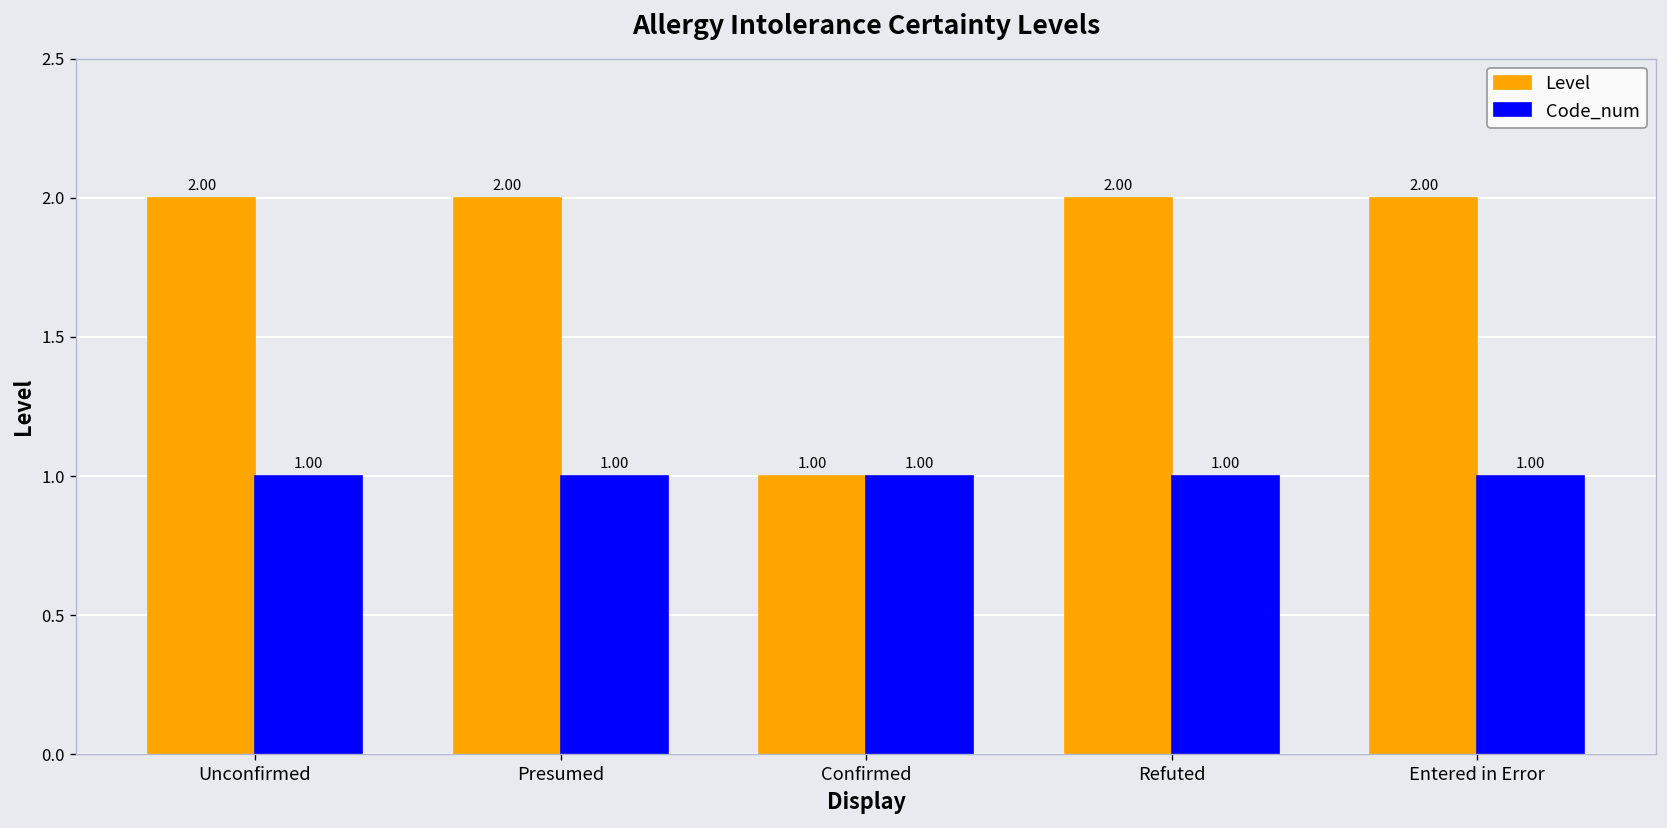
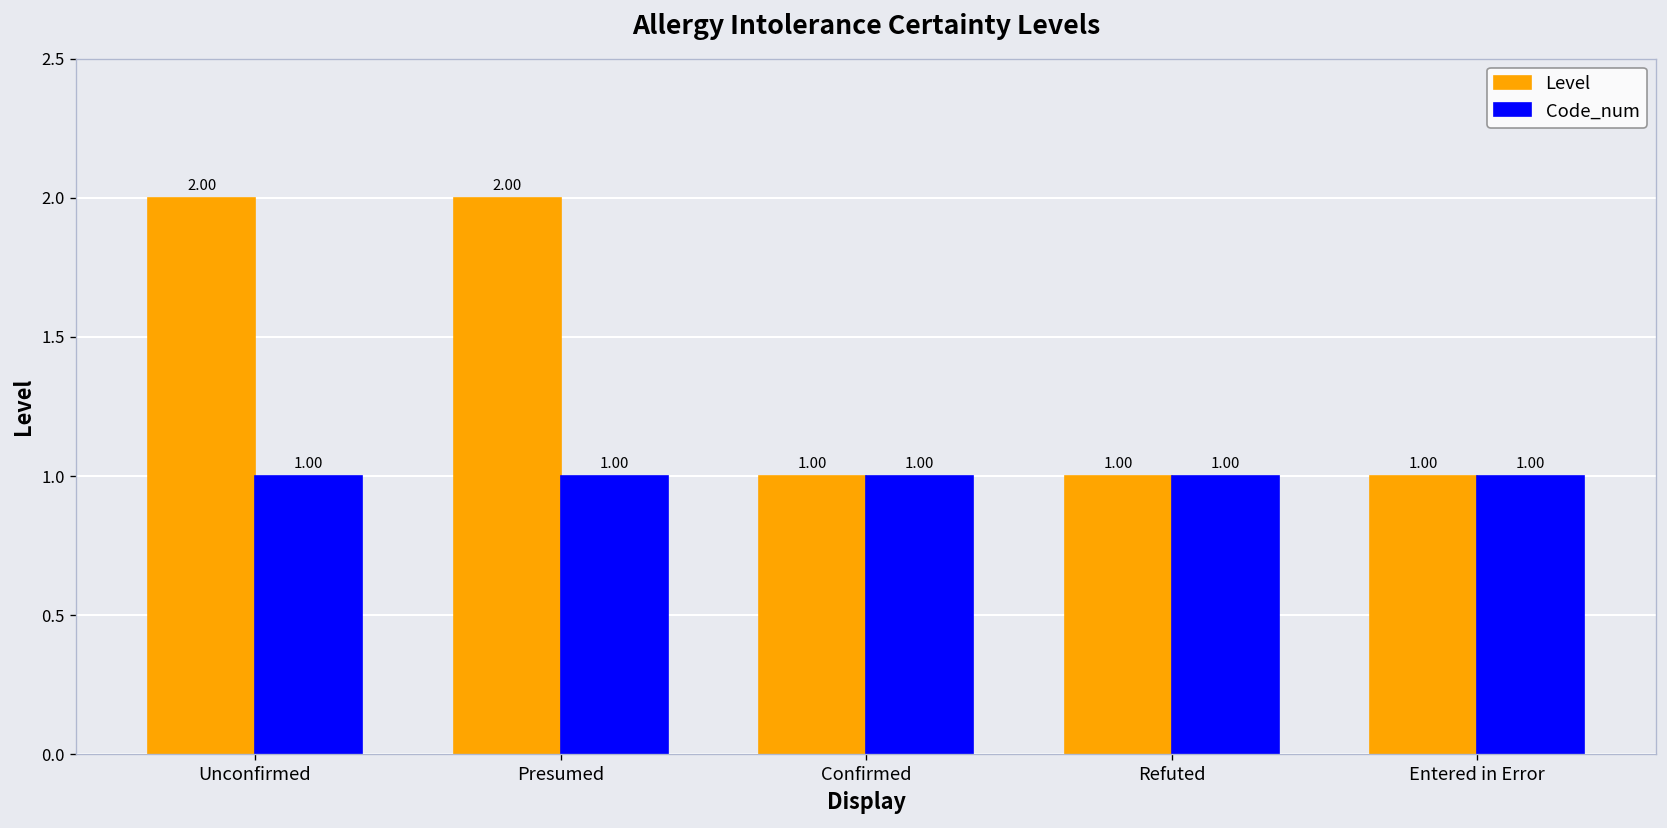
Level, Refuted: 2.00 -> 1.00
Level, Entered in Error: 2.00 -> 1.00
